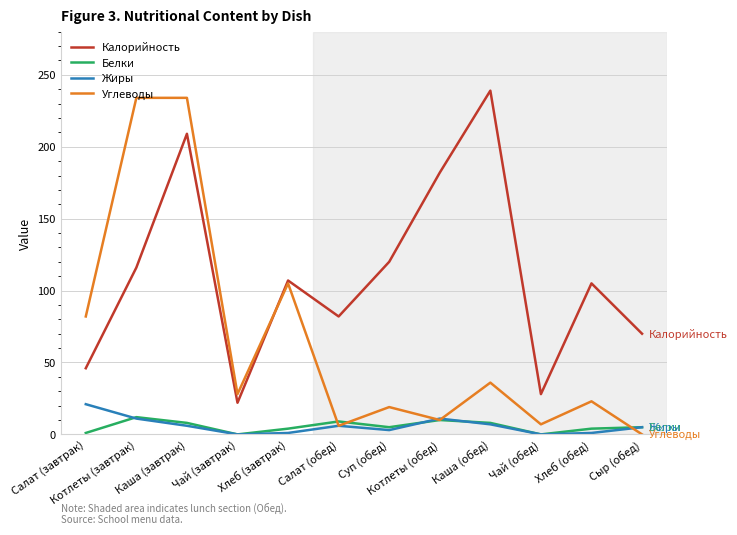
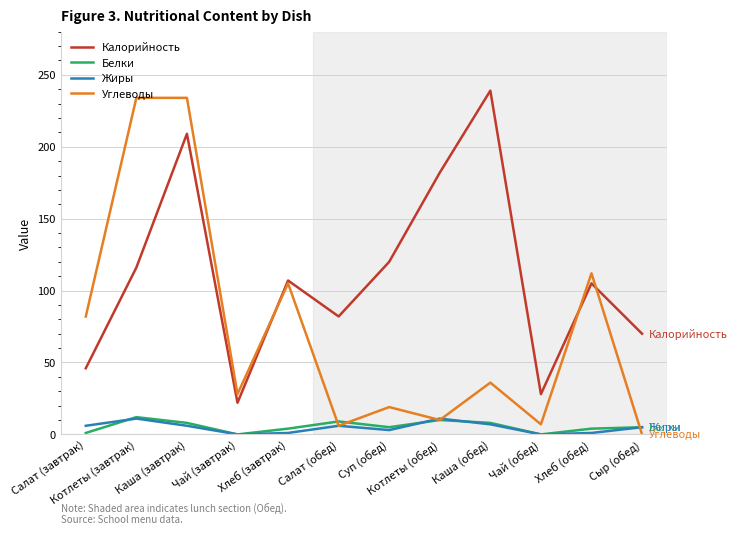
Жиры, Салат (завтрак): 21 -> 6
Углеводы, Хлеб (обед): 23 -> 112
